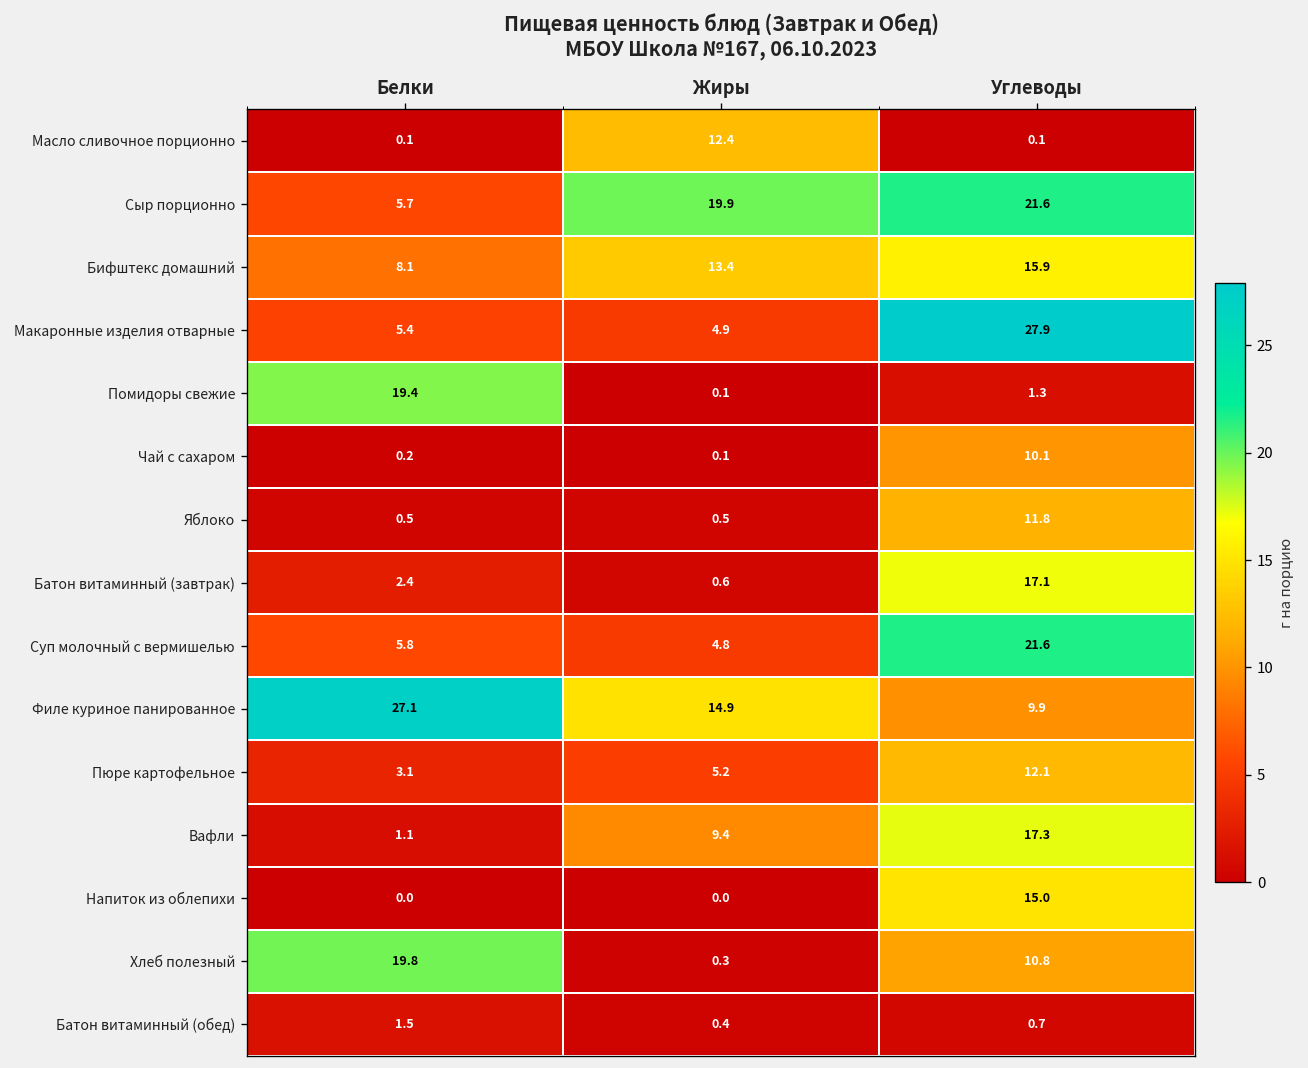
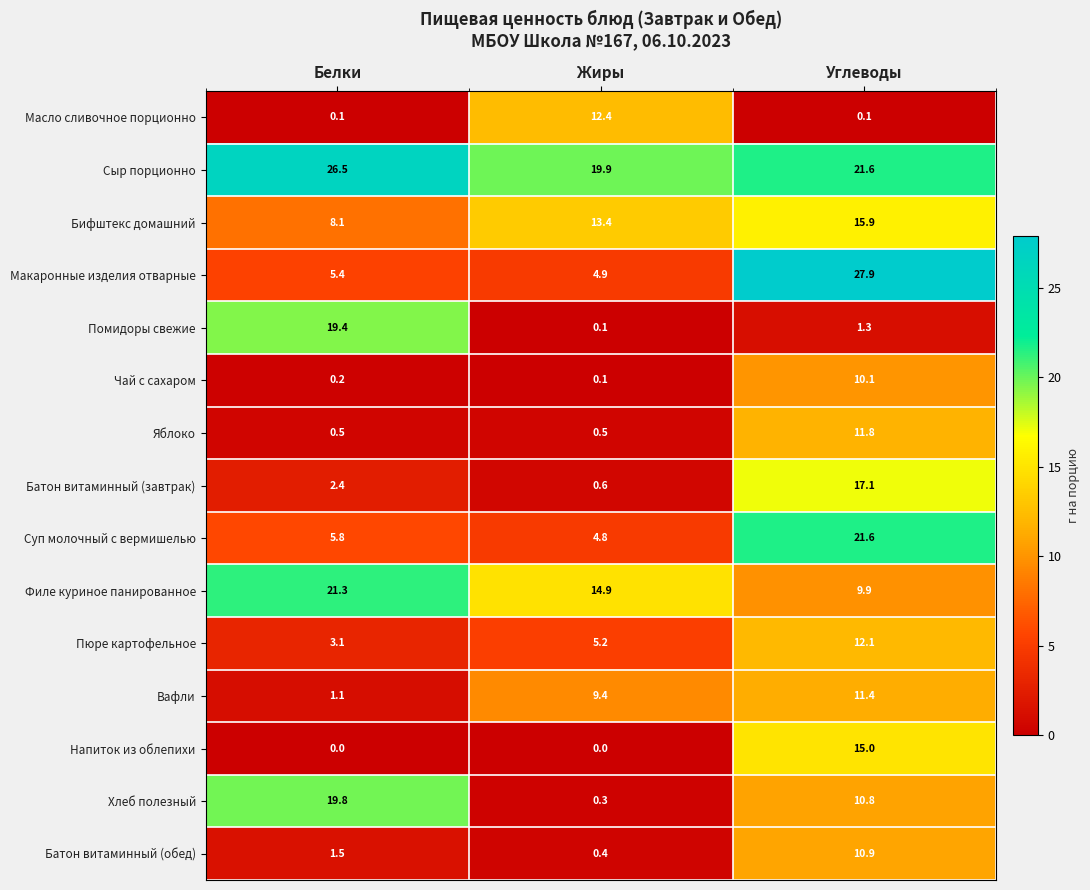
Сыр порционно, Белки: 5.7 -> 26.5
Филе куриное панированное, Белки: 27.1 -> 21.3
Вафли, Углеводы: 17.3 -> 11.4
Батон витаминный (обед), Углеводы: 0.7 -> 10.9
